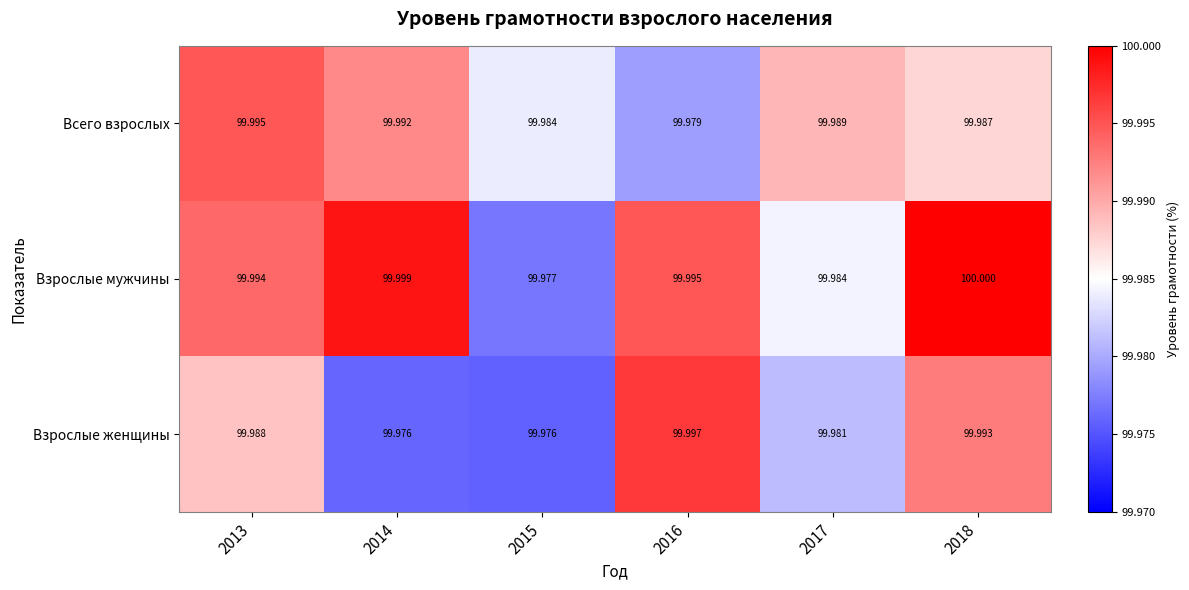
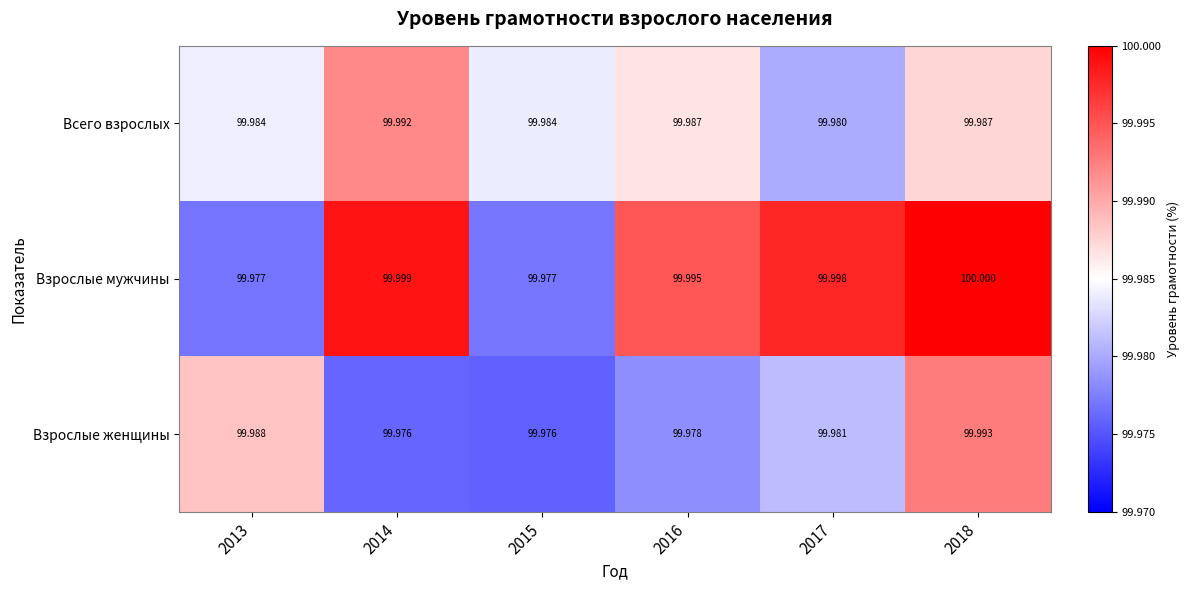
Всего взрослых, 2013: 99.995 -> 99.984
Всего взрослых, 2016: 99.979 -> 99.987
Всего взрослых, 2017: 99.989 -> 99.980
Взрослые мужчины, 2013: 99.994 -> 99.977
Взрослые мужчины, 2017: 99.984 -> 99.998
Взрослые женщины, 2016: 99.997 -> 99.978
